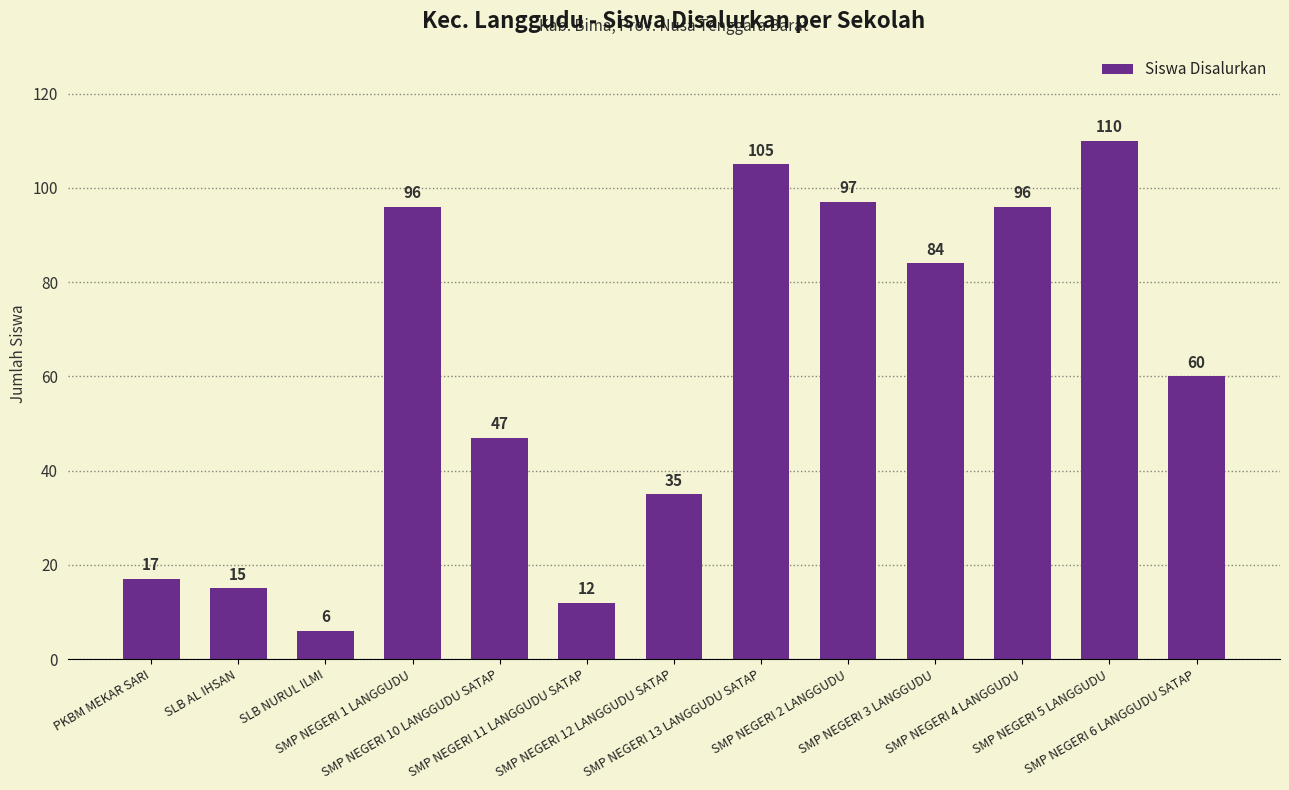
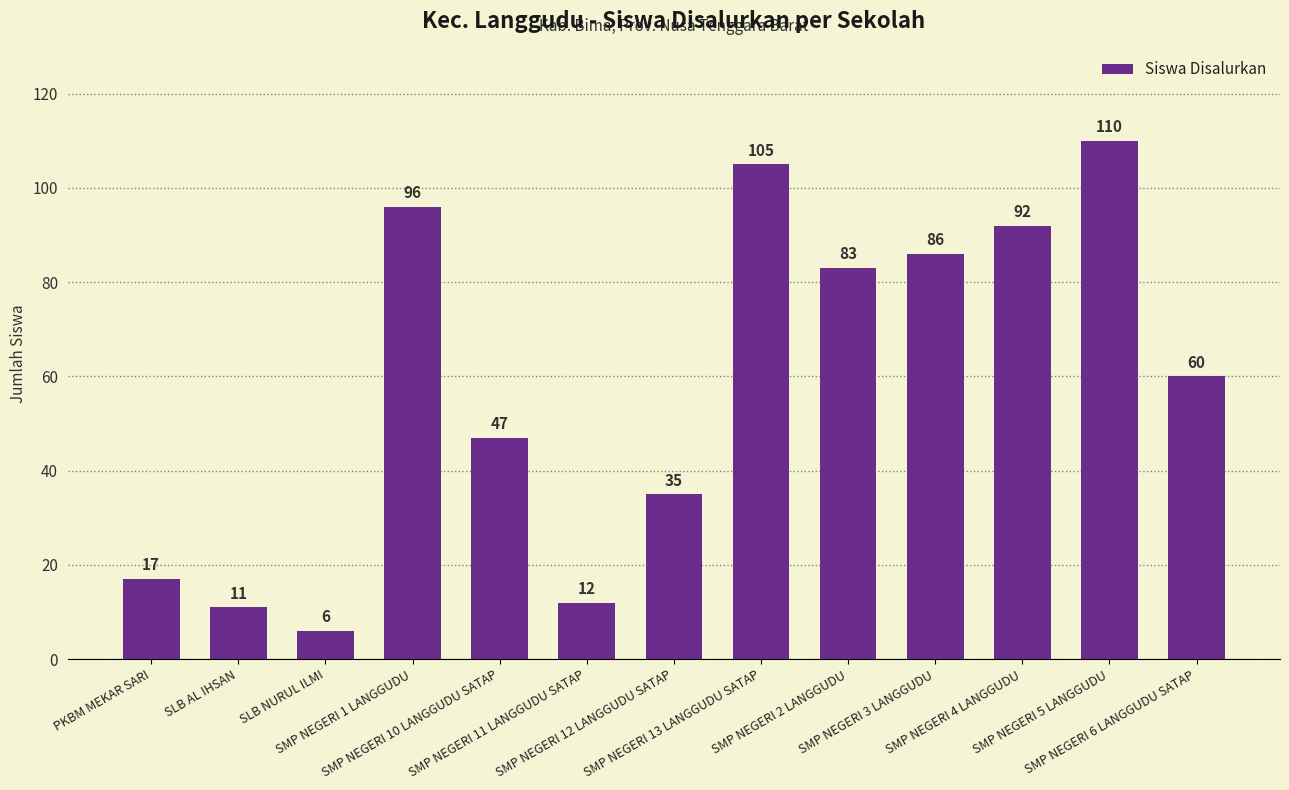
SLB AL IHSAN: 15 -> 11
SMP NEGERI 2 LANGGUDU: 97 -> 83
SMP NEGERI 3 LANGGUDU: 84 -> 86
SMP NEGERI 4 LANGGUDU: 96 -> 92
